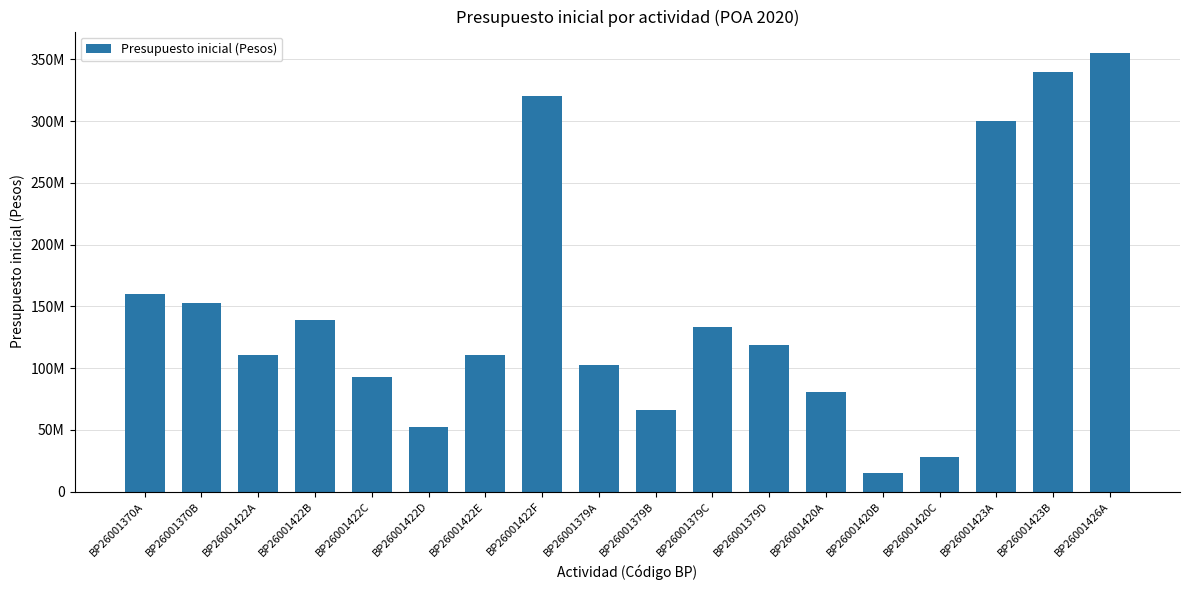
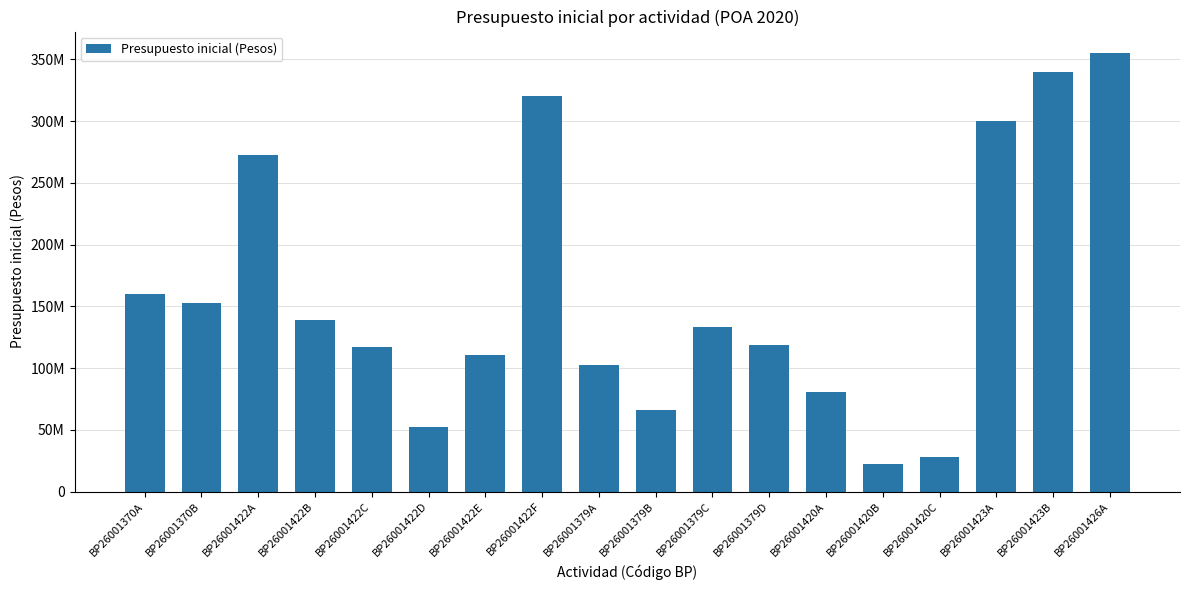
BP26001422A: 111000000 -> 273000000
BP26001422C: 93000000 -> 117000000
BP26001420B: 15000000 -> 22000000
